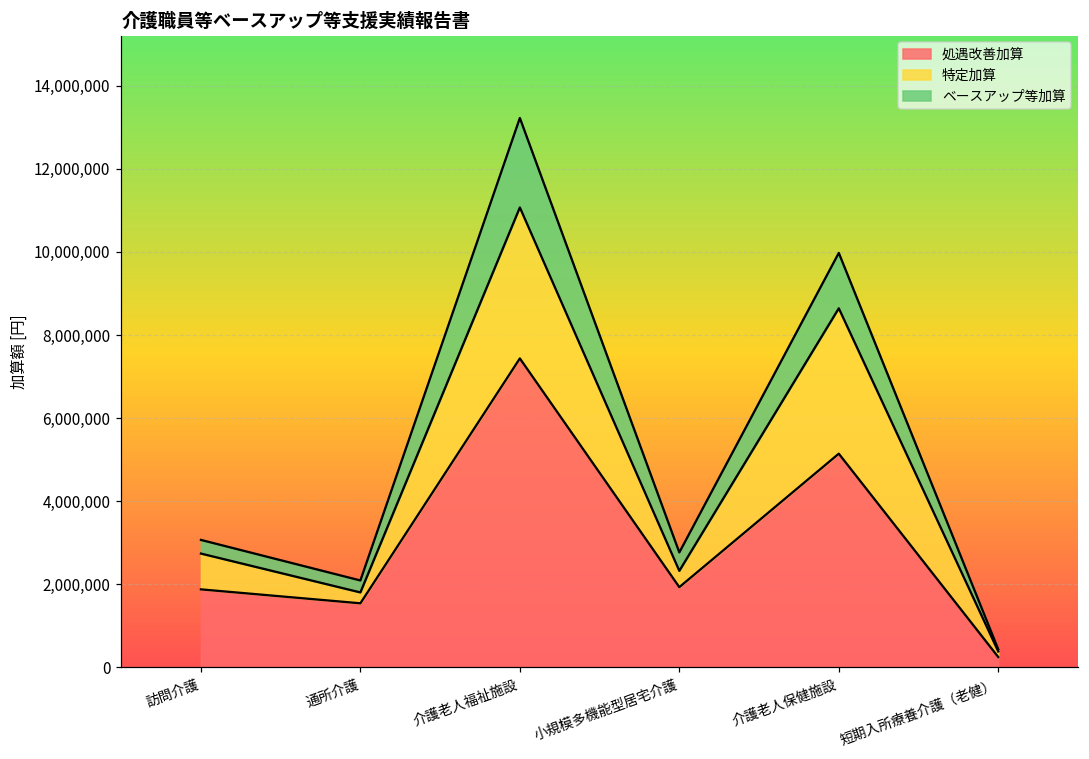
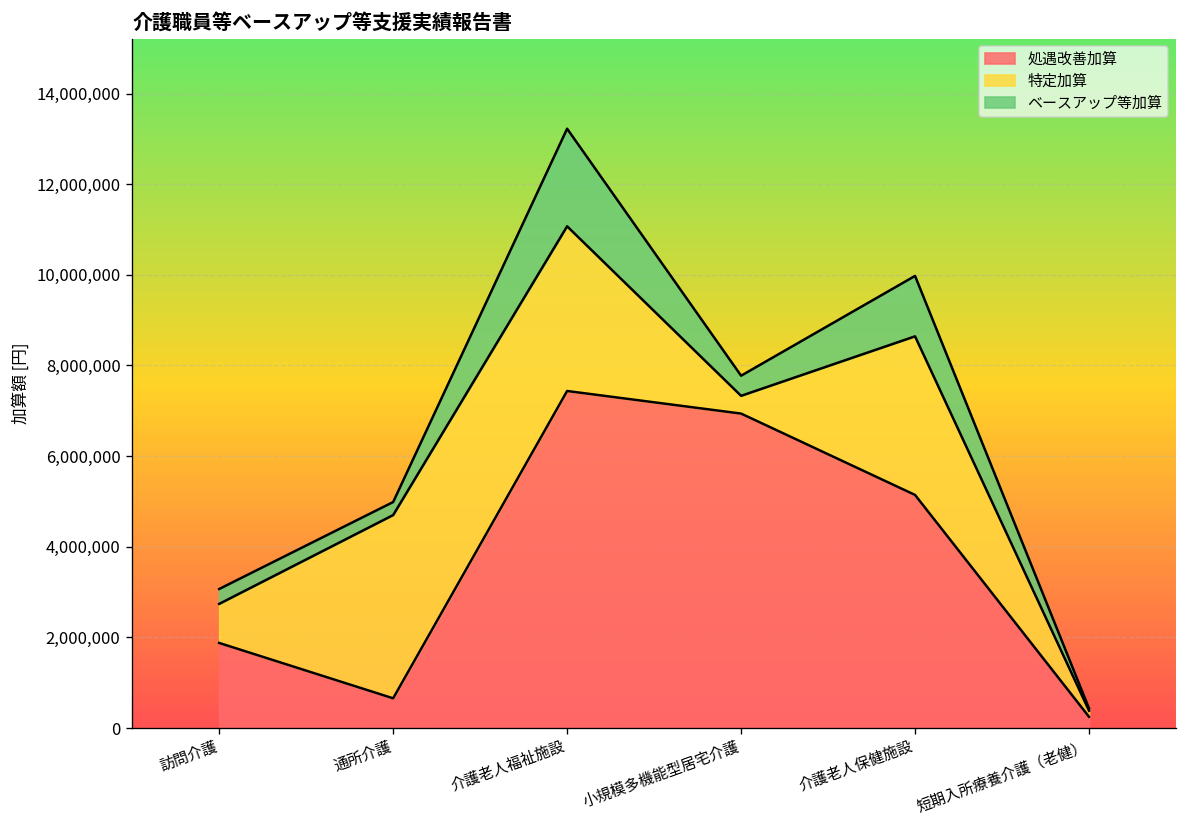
処遇改善加算, 通所介護: 1,500,000 -> 700,000
特定加算, 通所介護: 300,000 -> 4,000,000
処遇改善加算, 小規模多機能型居宅介護: 1,900,000 -> 6,900,000
